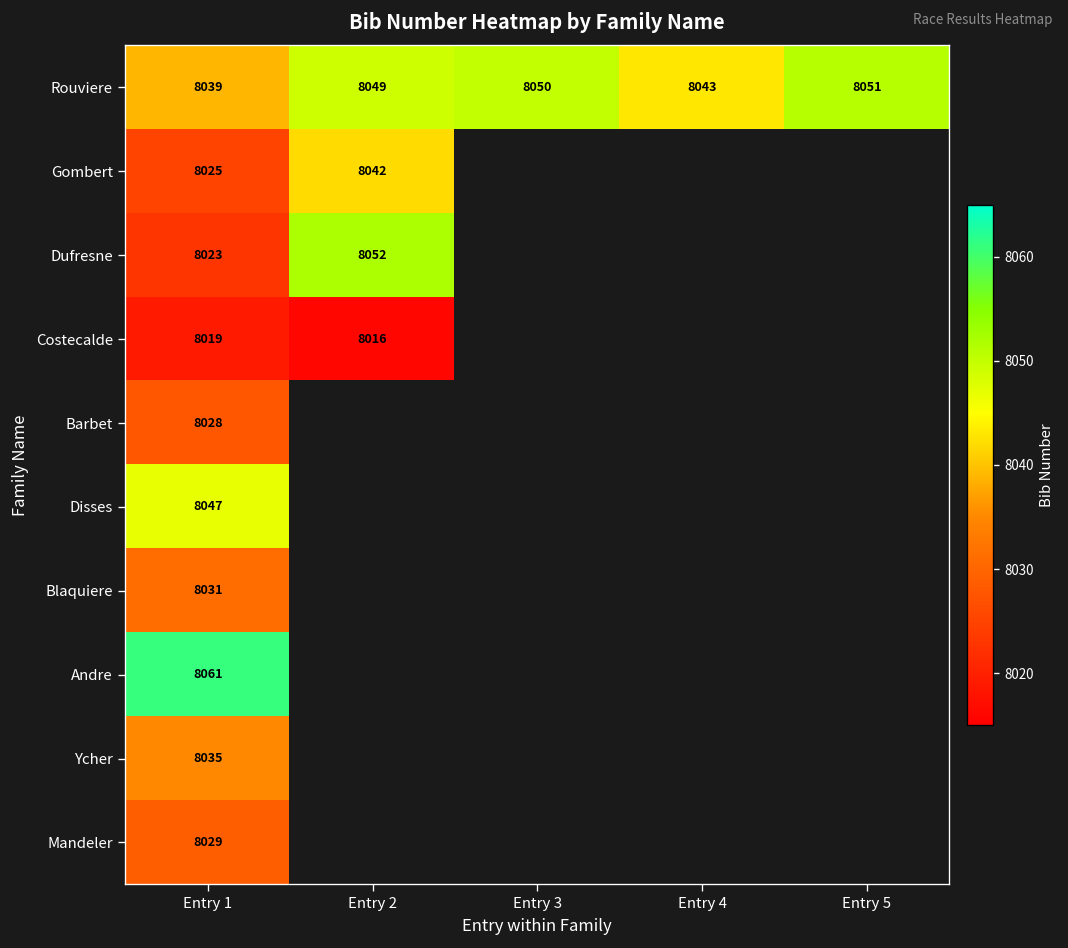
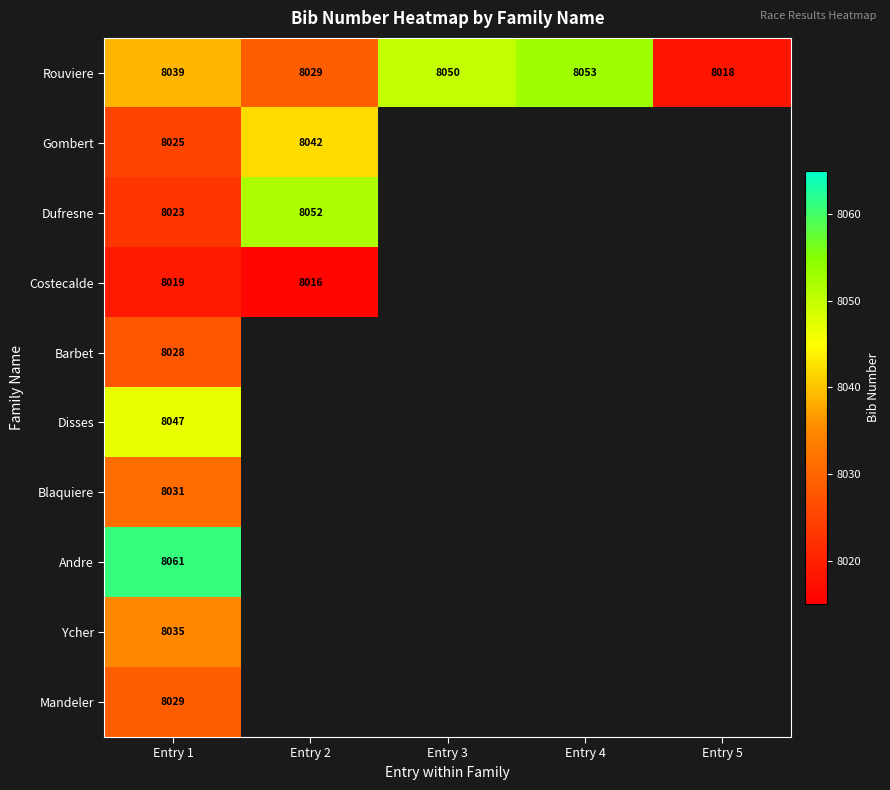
Rouviere, Entry 2: 8049 -> 8029
Rouviere, Entry 4: 8043 -> 8053
Rouviere, Entry 5: 8051 -> 8018
